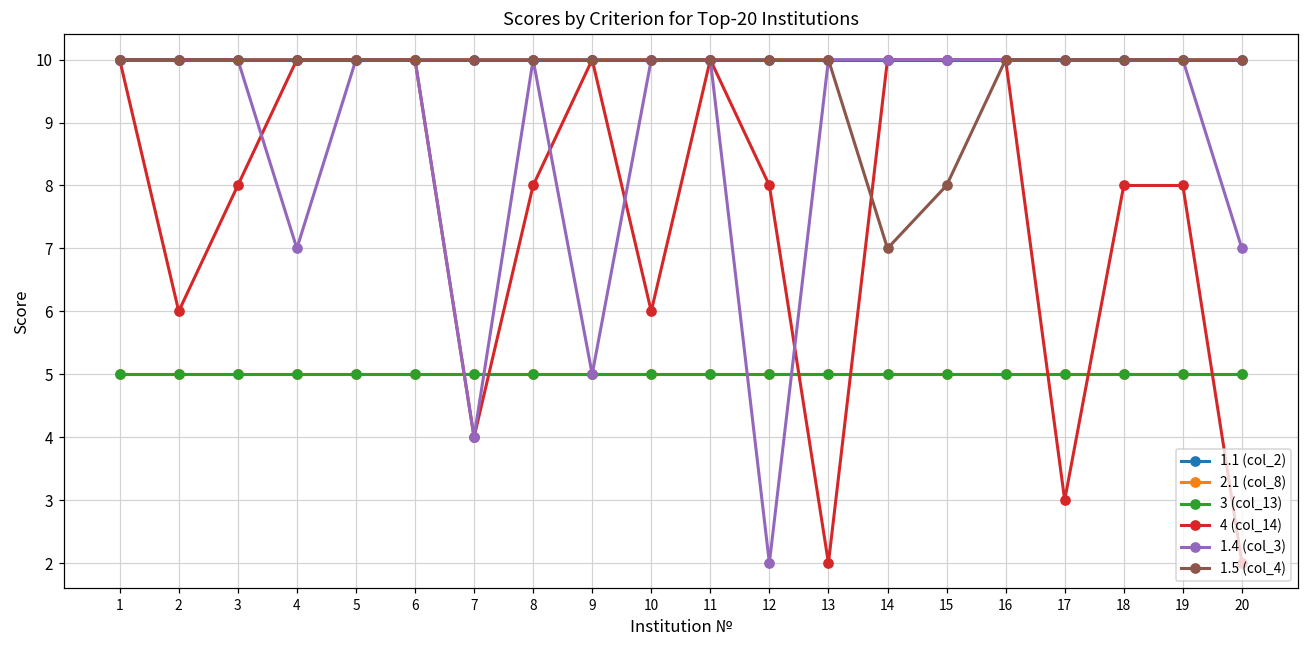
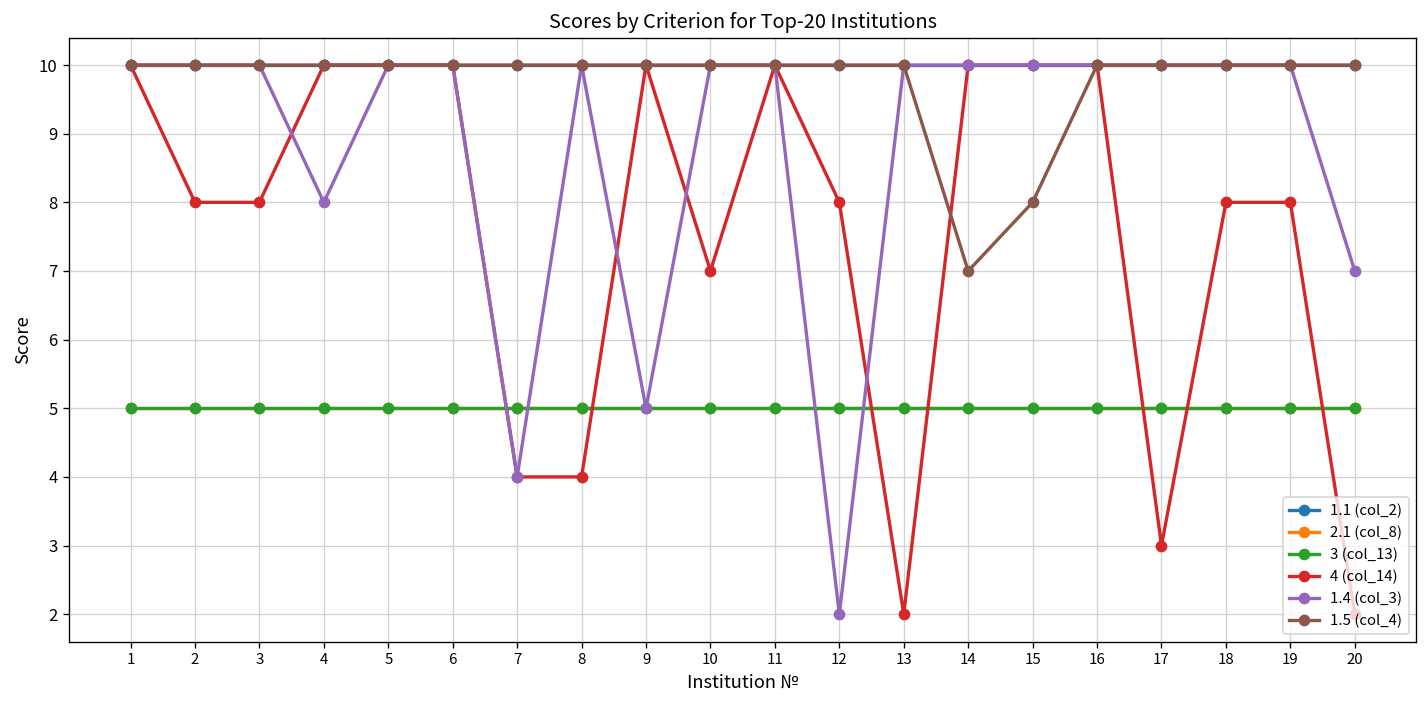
4 (col_14), 2: 6 -> 8
1.4 (col_3), 4: 7 -> 8
4 (col_14), 8: 8 -> 4
4 (col_14), 10: 6 -> 7
